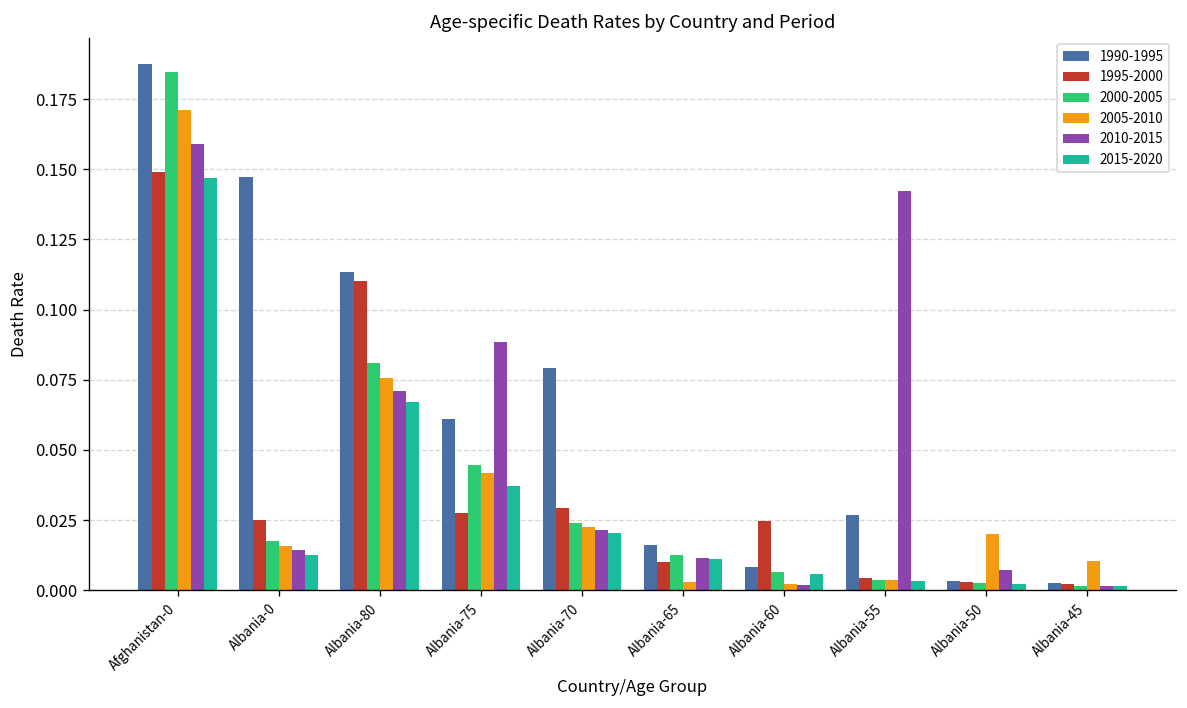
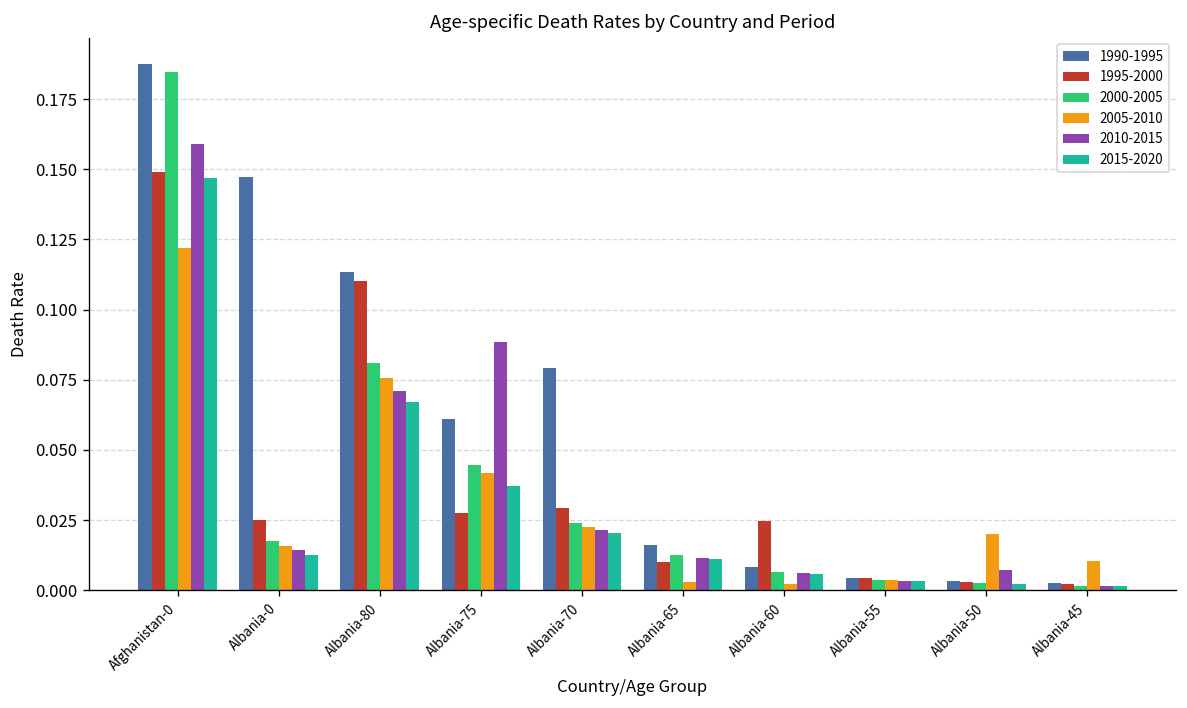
2005-2010, Afghanistan-0: 0.171 -> 0.122
2010-2015, Albania-60: 0.002 -> 0.006
1990-1995, Albania-55: 0.027 -> 0.005
2010-2015, Albania-55: 0.142 -> 0.003
